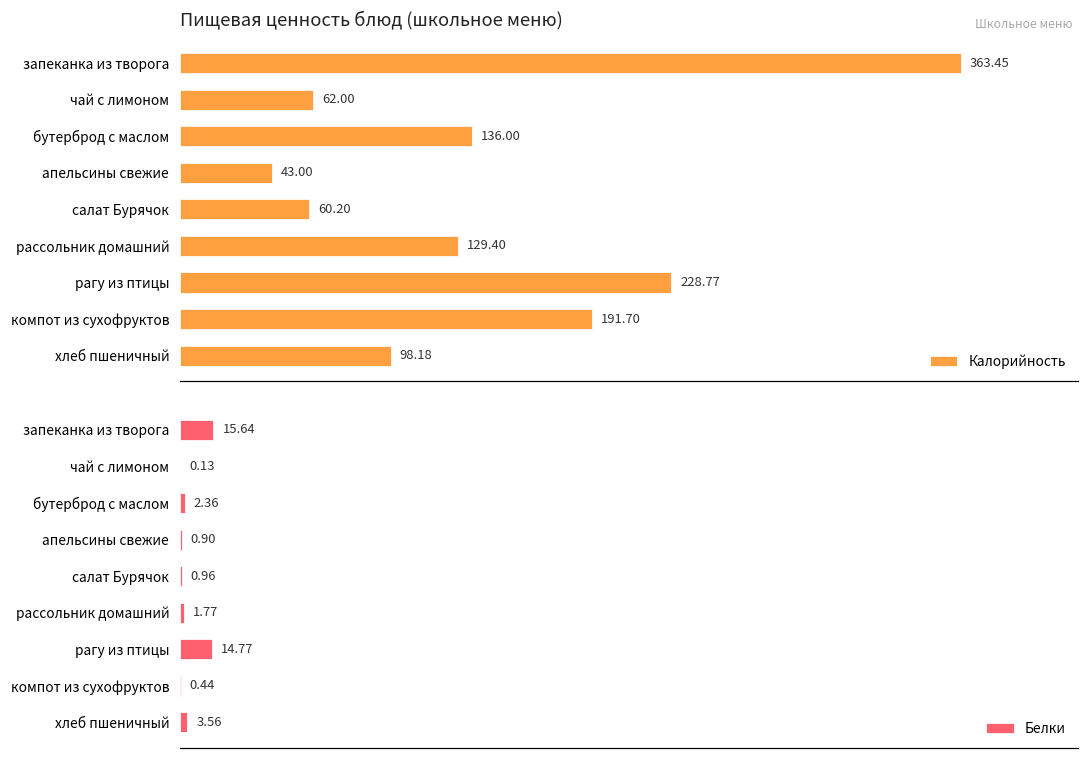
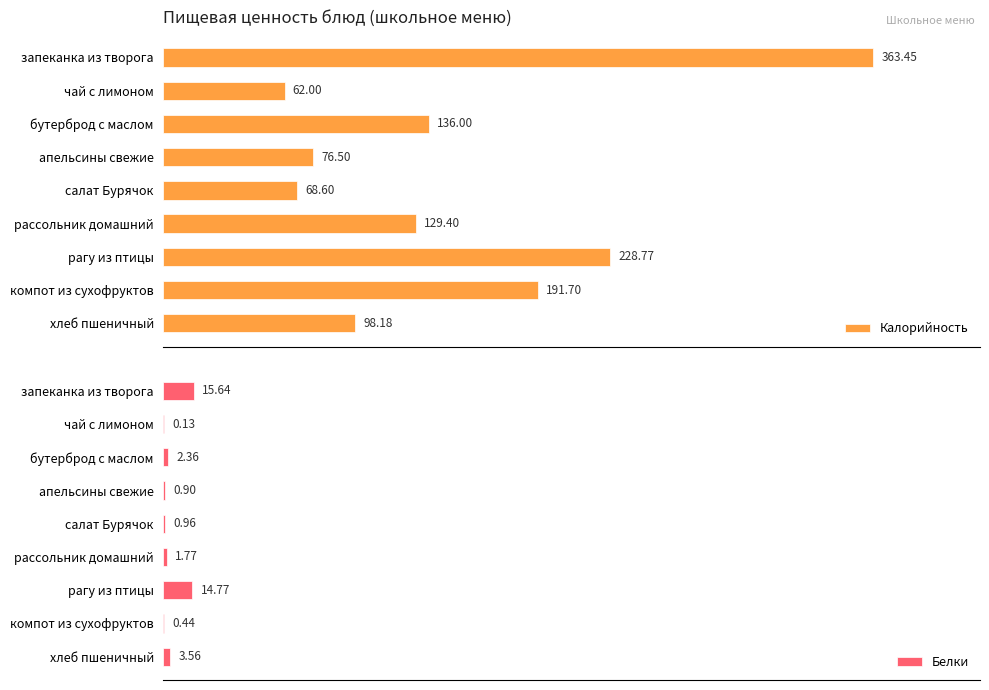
Пищевая ценность блюд (школьное меню), апельсины свежие: 43.00 -> 76.50
Пищевая ценность блюд (школьное меню), салат Бурячок: 60.20 -> 68.60
